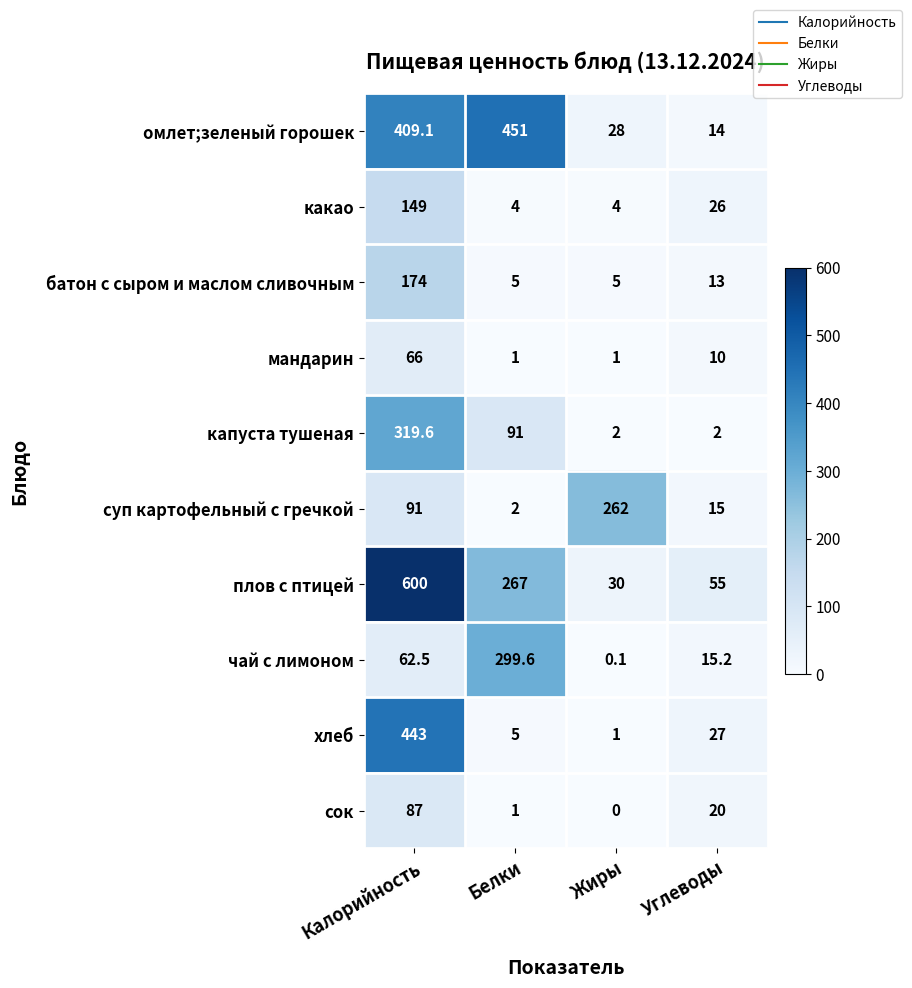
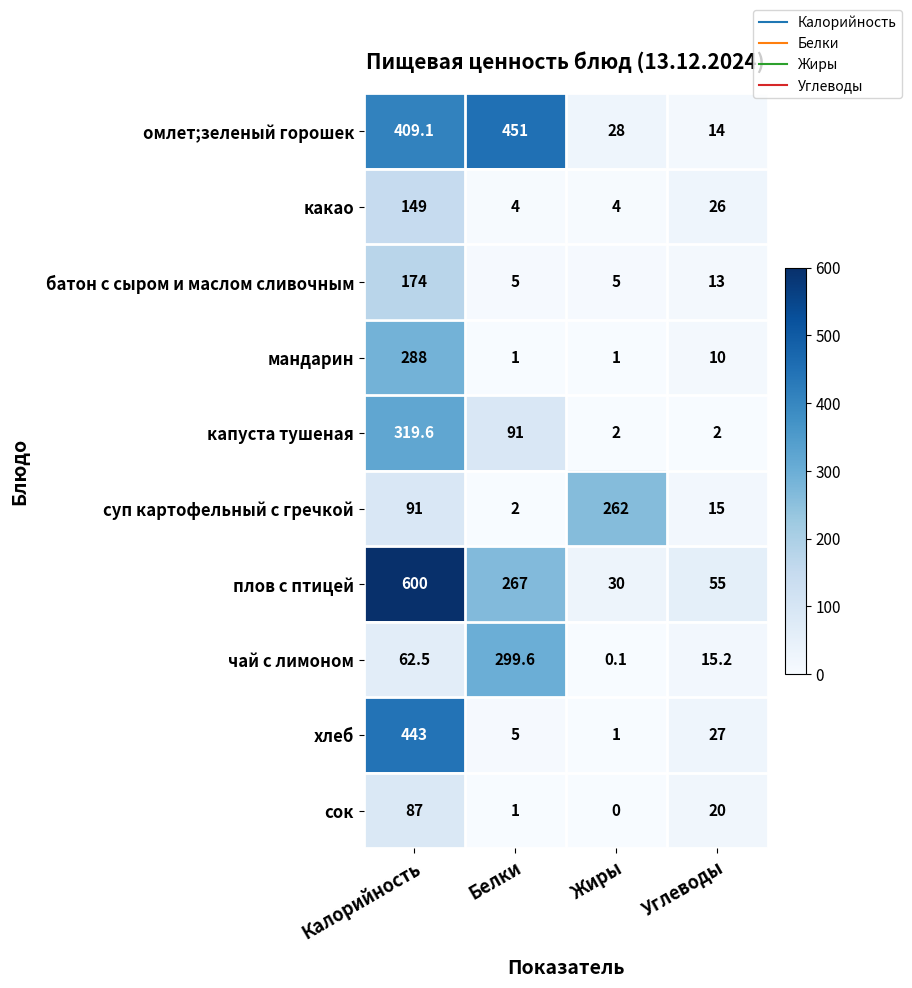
мандарин, Калорийность: 66 -> 288
